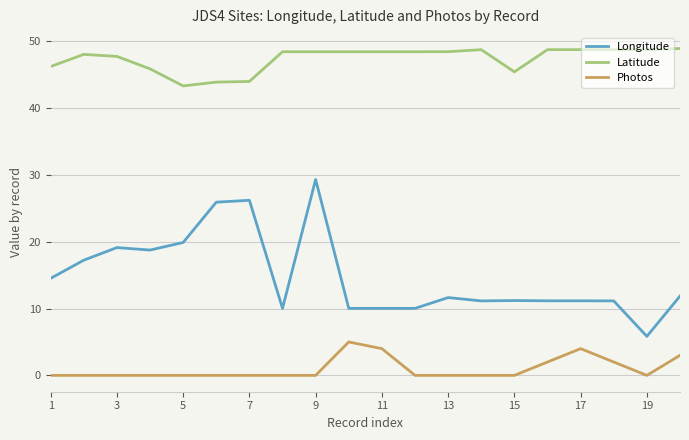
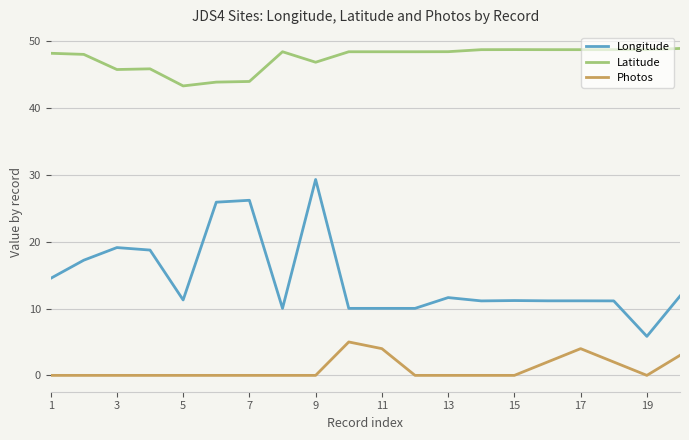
Latitude, 1: 46 -> 48
Latitude, 3: 48 -> 46
Longitude, 5: 20 -> 11
Latitude, 9: 48 -> 47
Latitude, 15: 45 -> 49
